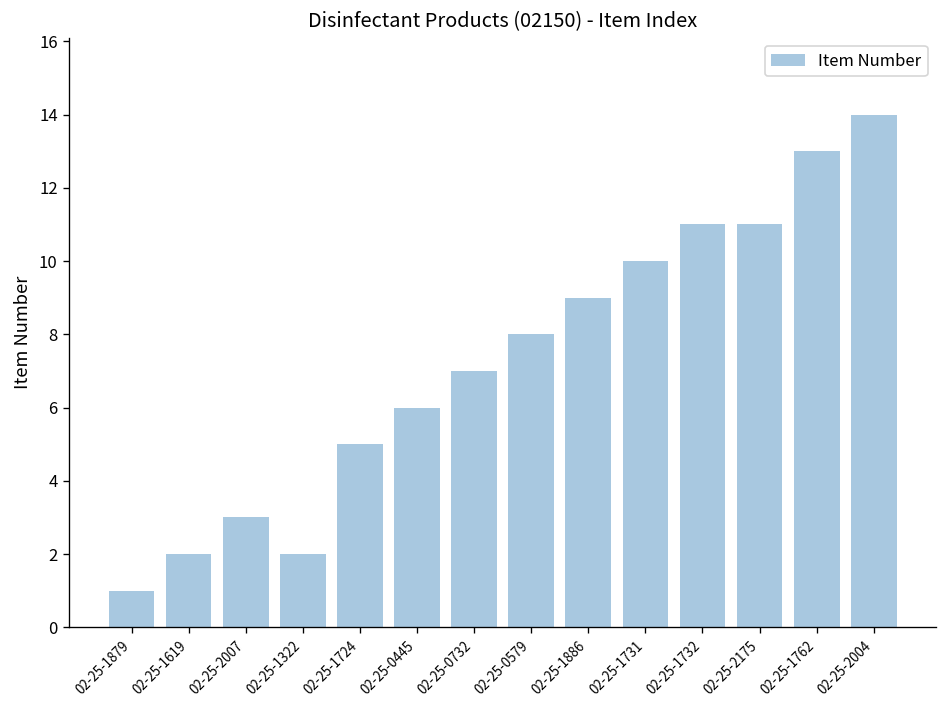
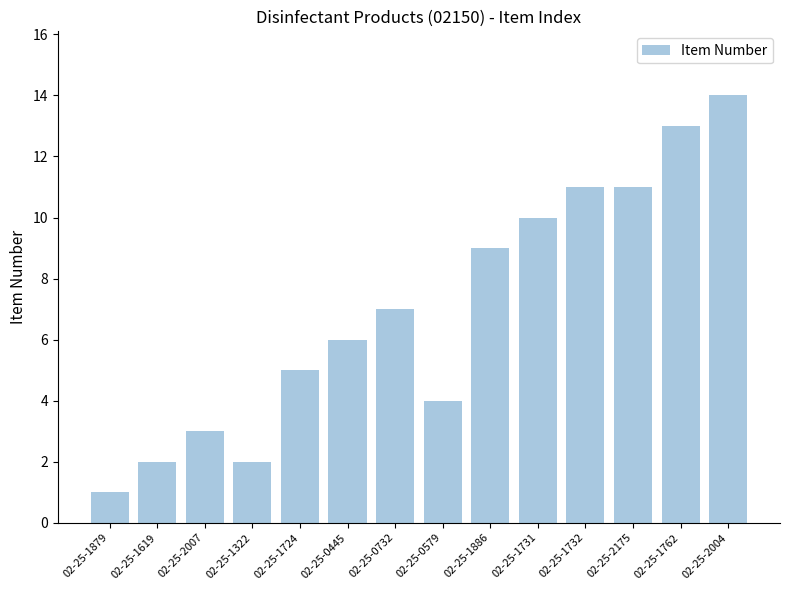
02-25-0579: 8 -> 4
